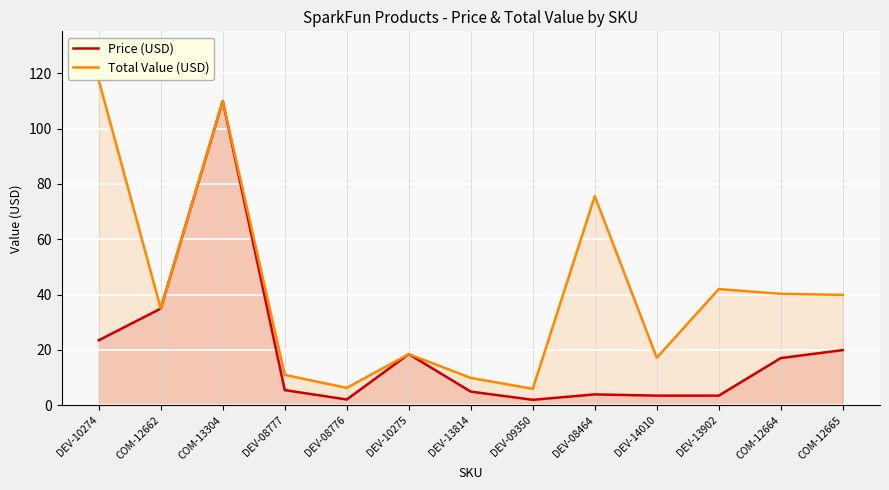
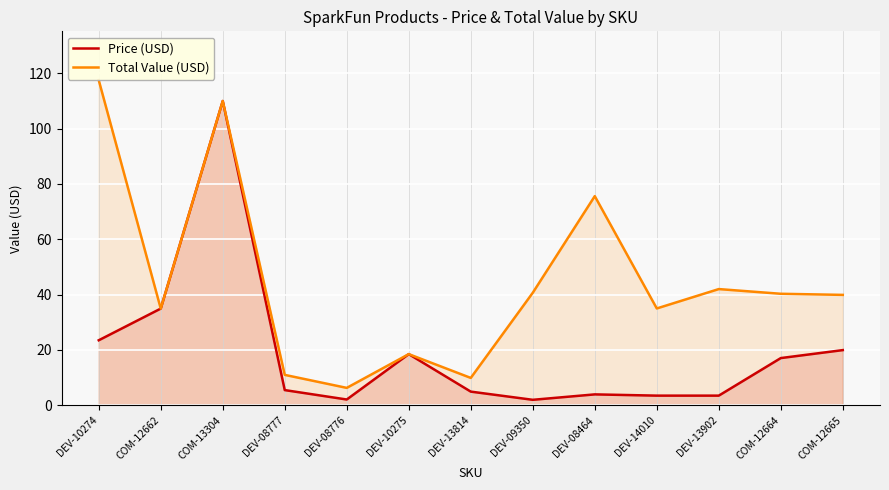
Total Value (USD), DEV-09350: 6 -> 41
Total Value (USD), DEV-14010: 17 -> 35
